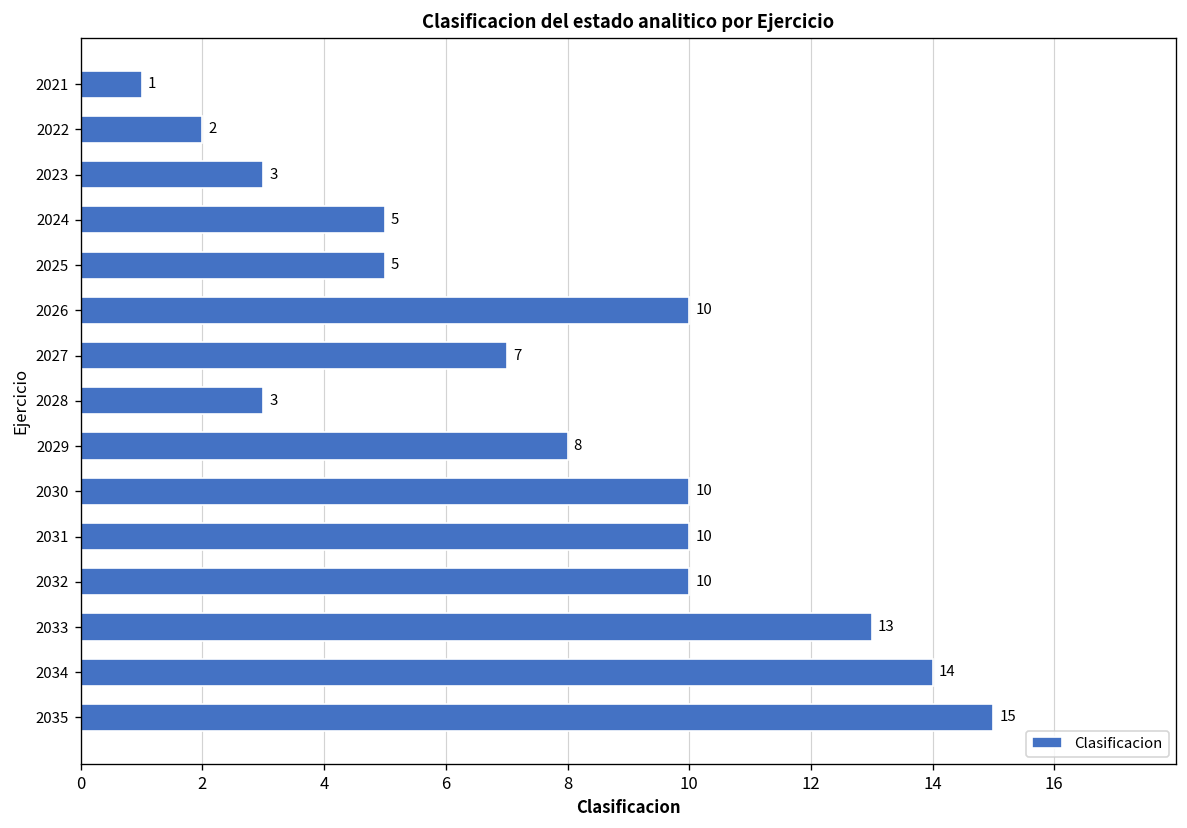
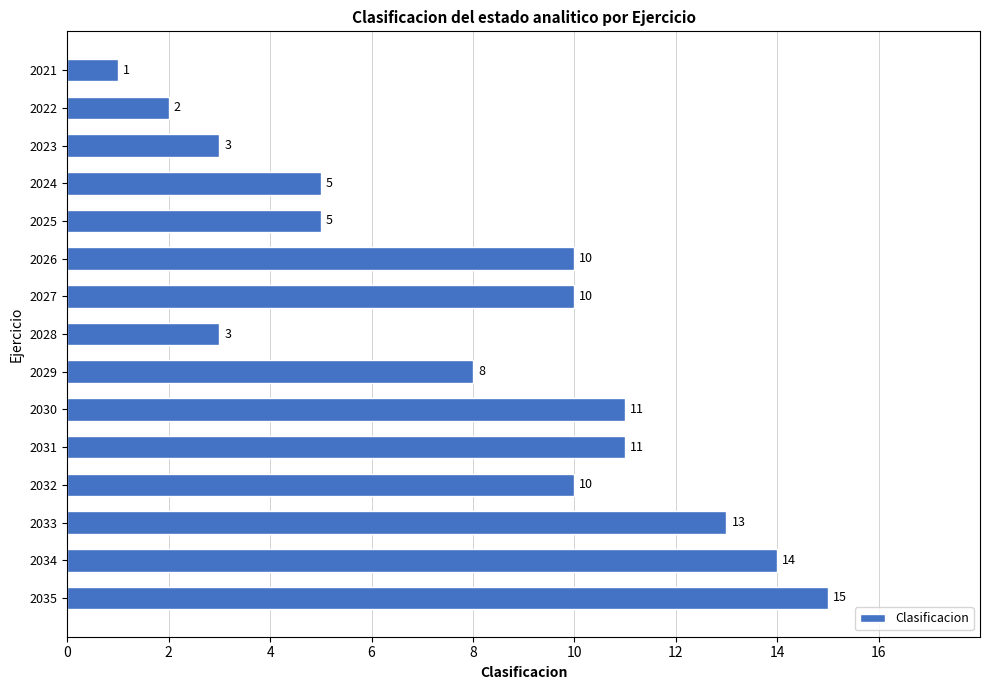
2027: 7 -> 10
2030: 10 -> 11
2031: 10 -> 11
